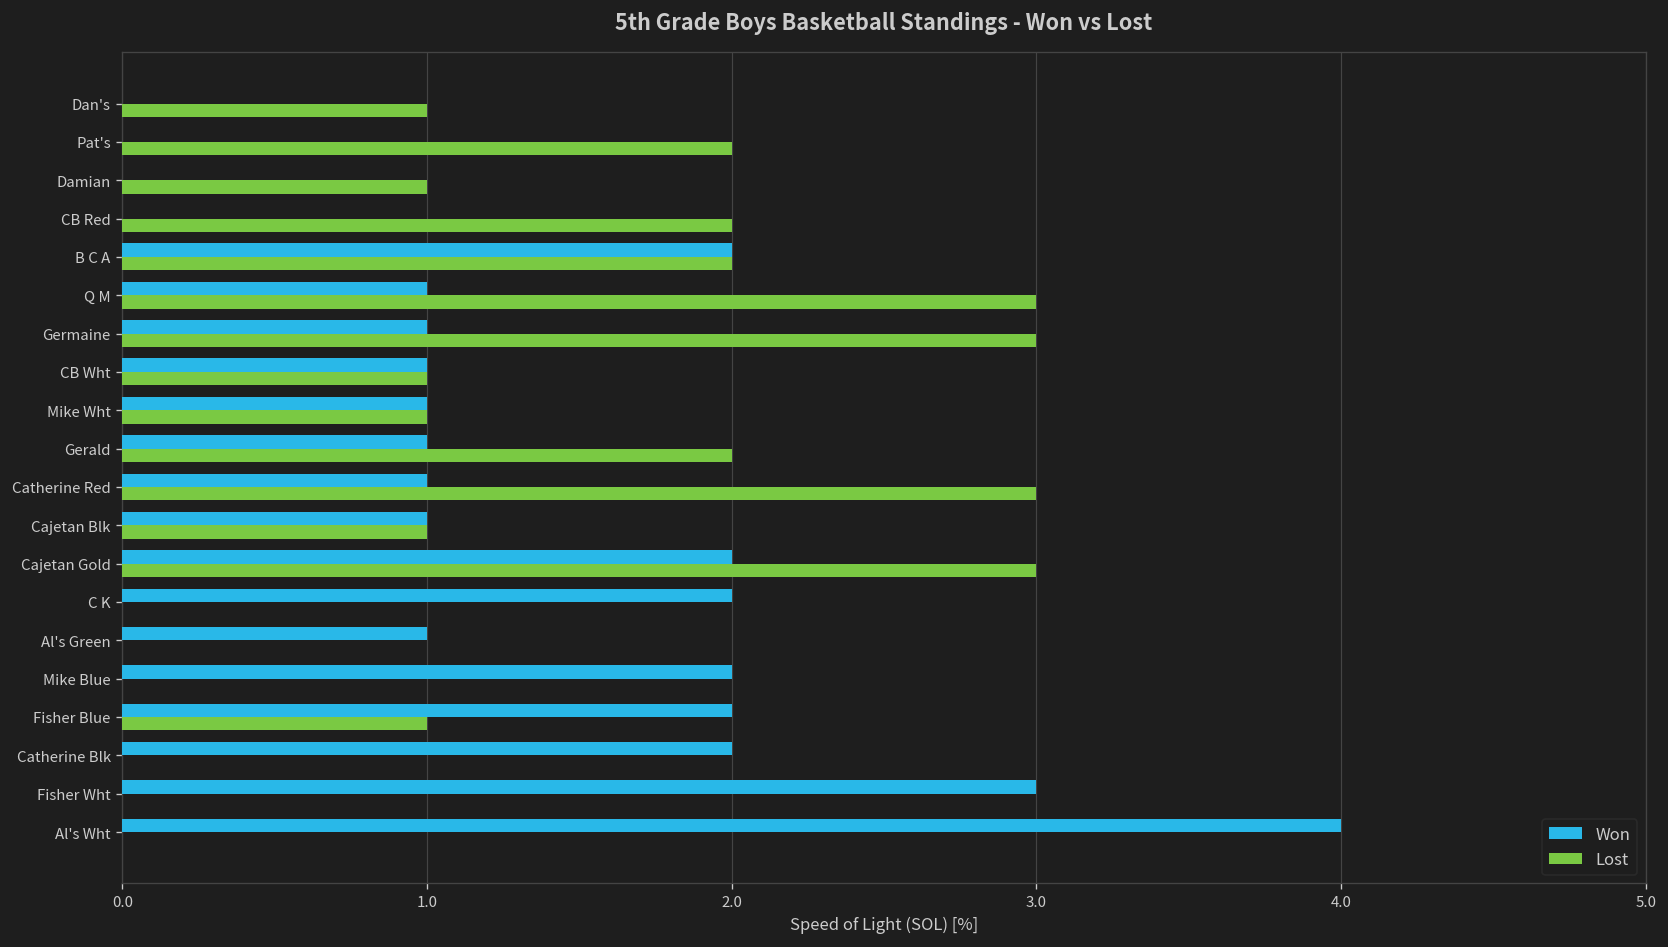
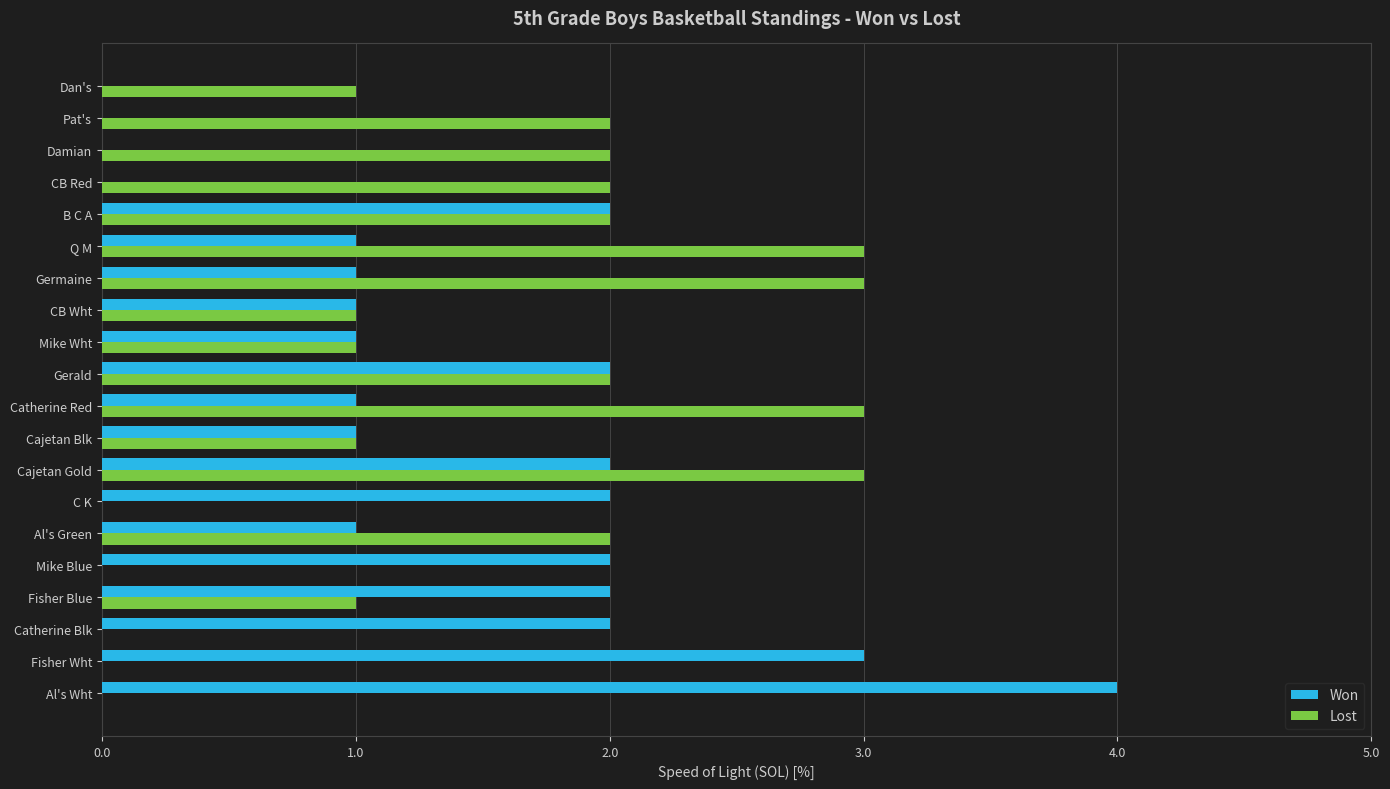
Lost, Damian: 1 -> 2
Won, Gerald: 1 -> 2
Lost, Al's Green: 0 -> 2
